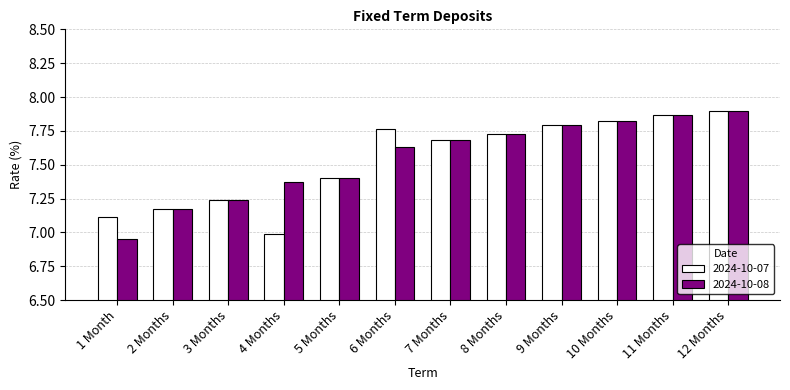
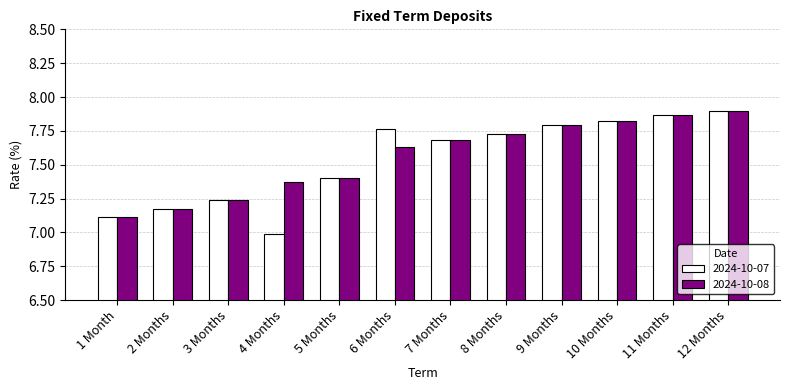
2024-10-08, 1 Month: 6.95 -> 7.11
